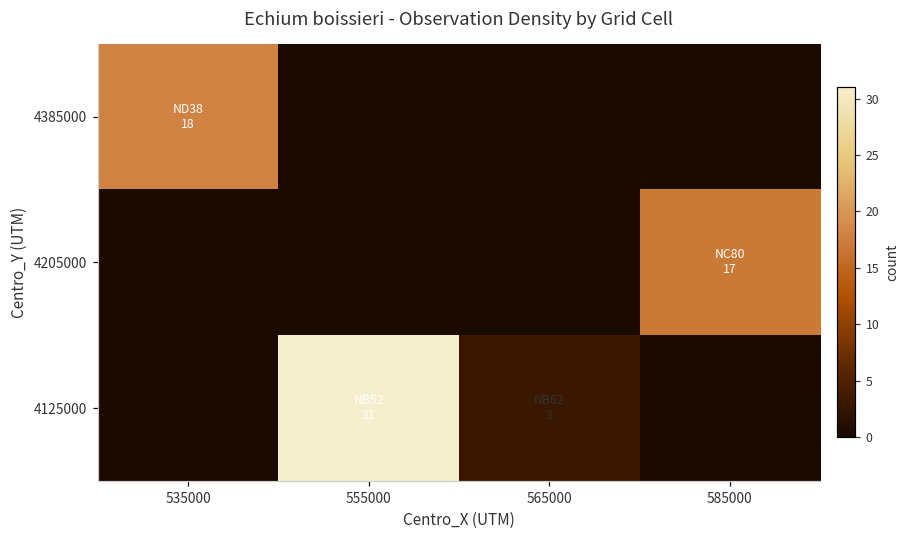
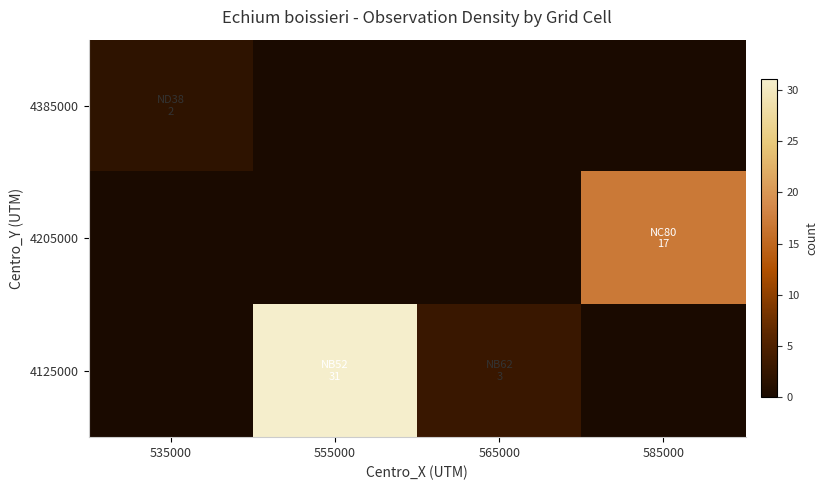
4385000, 535000: 18 -> 2
